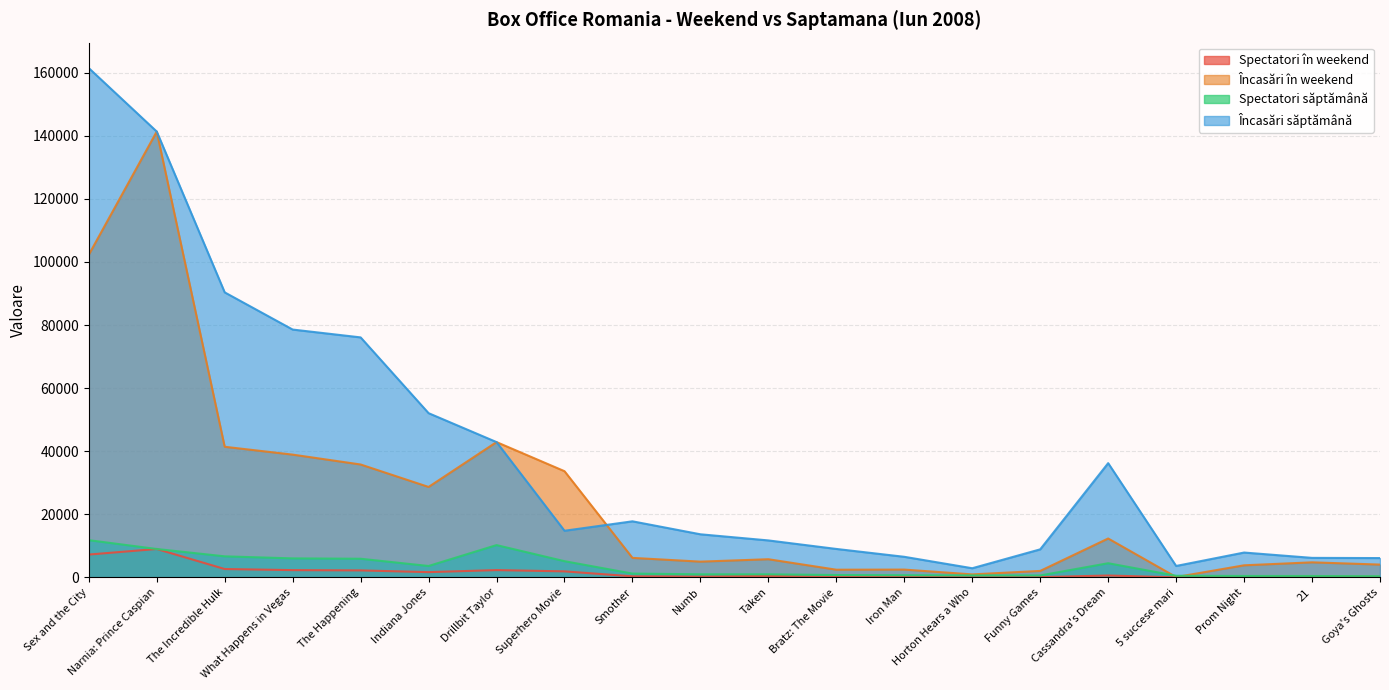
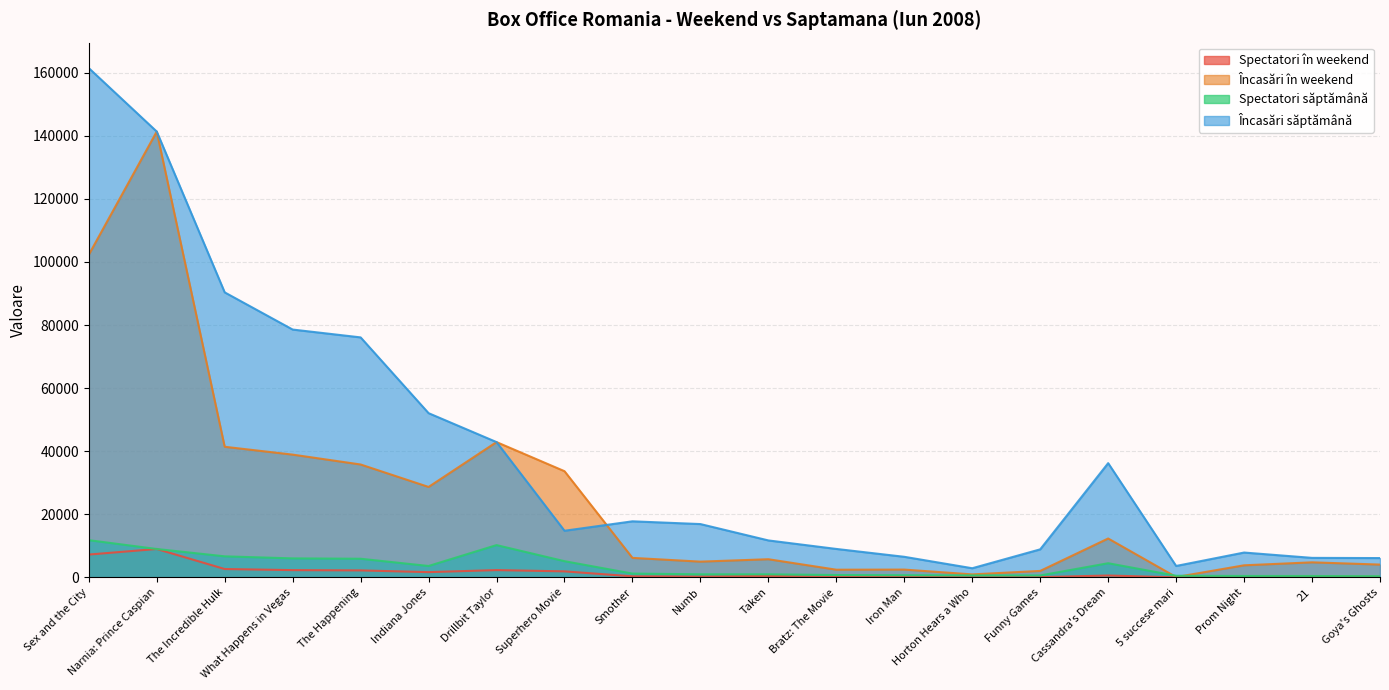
Încasări săptămână, Numb: 14000 -> 17000
